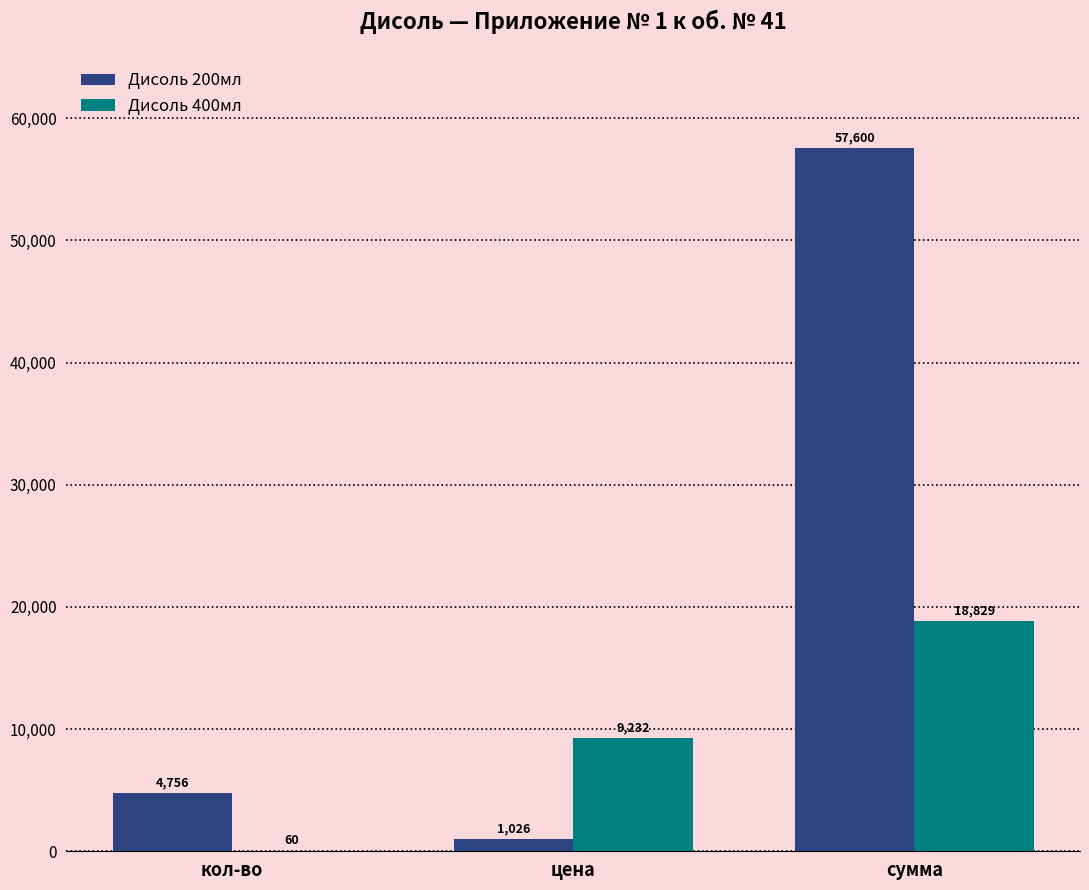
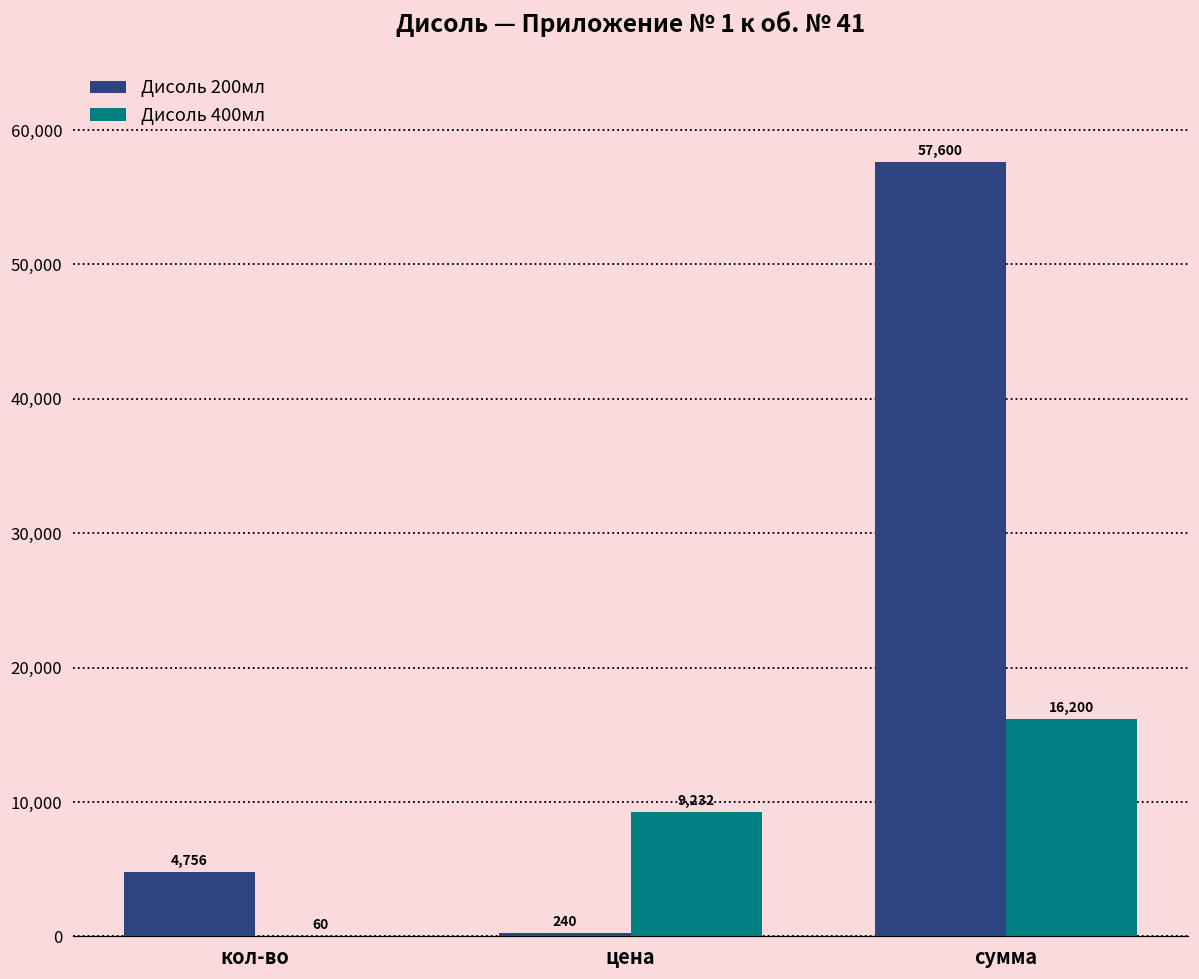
Дисоль 200мл, цена: 1,026 -> 240
Дисоль 400мл, сумма: 18,829 -> 16,200
